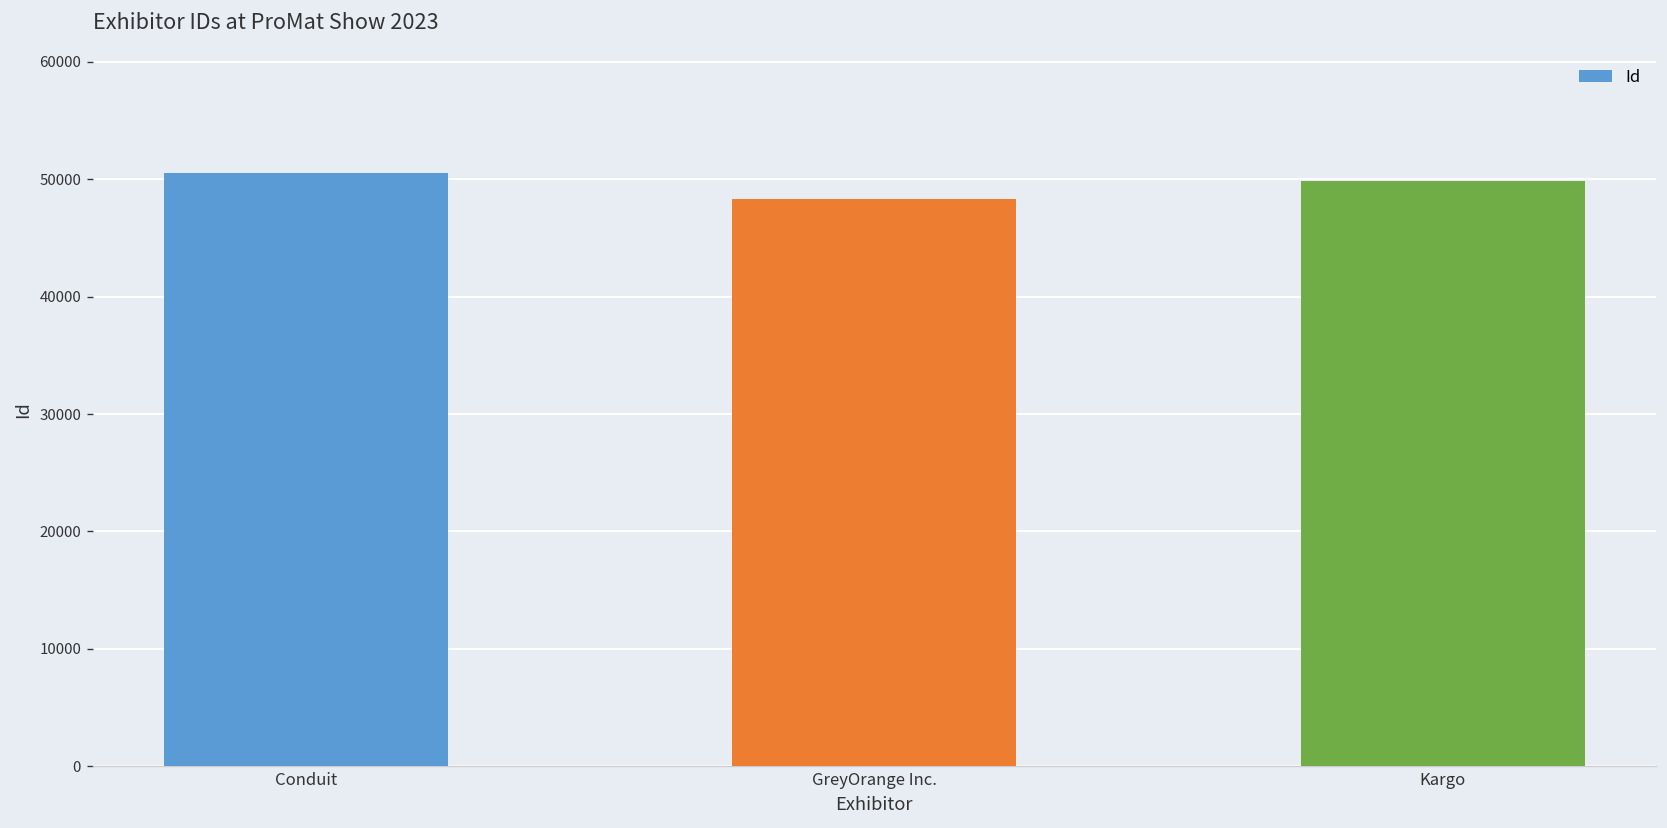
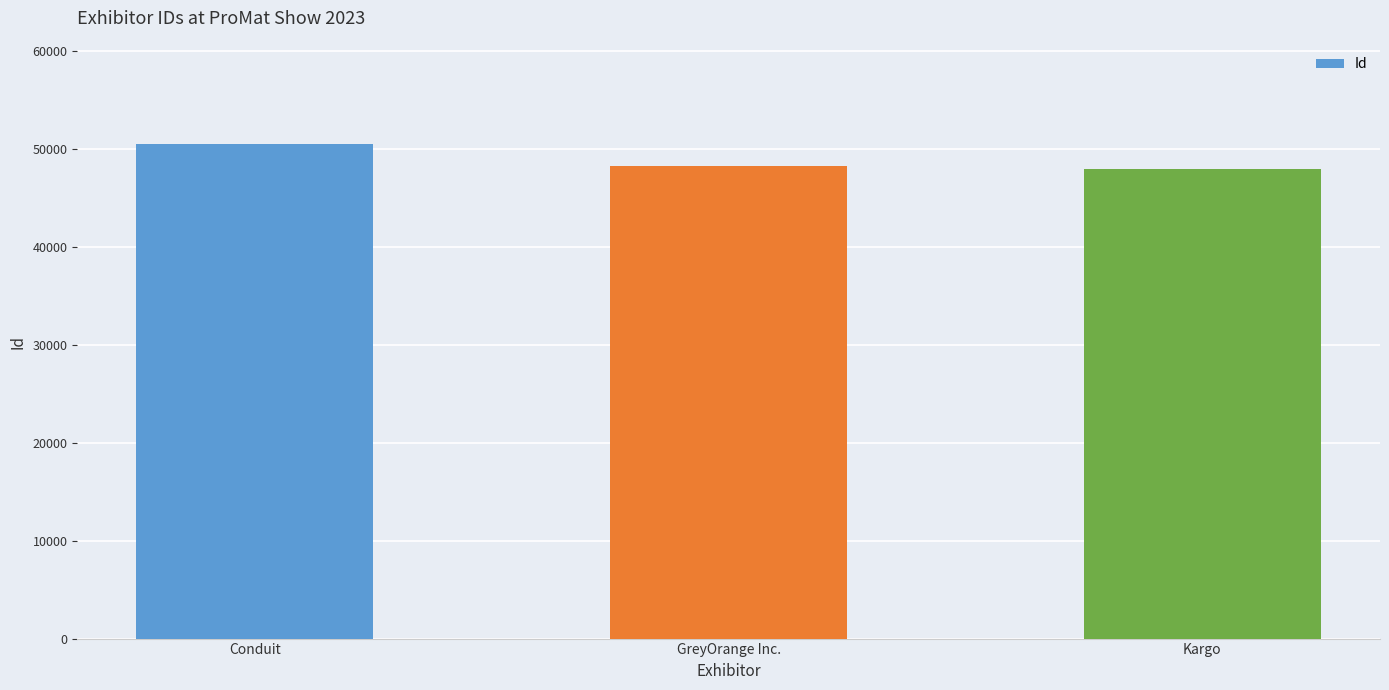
Kargo: 50000 -> 48000
